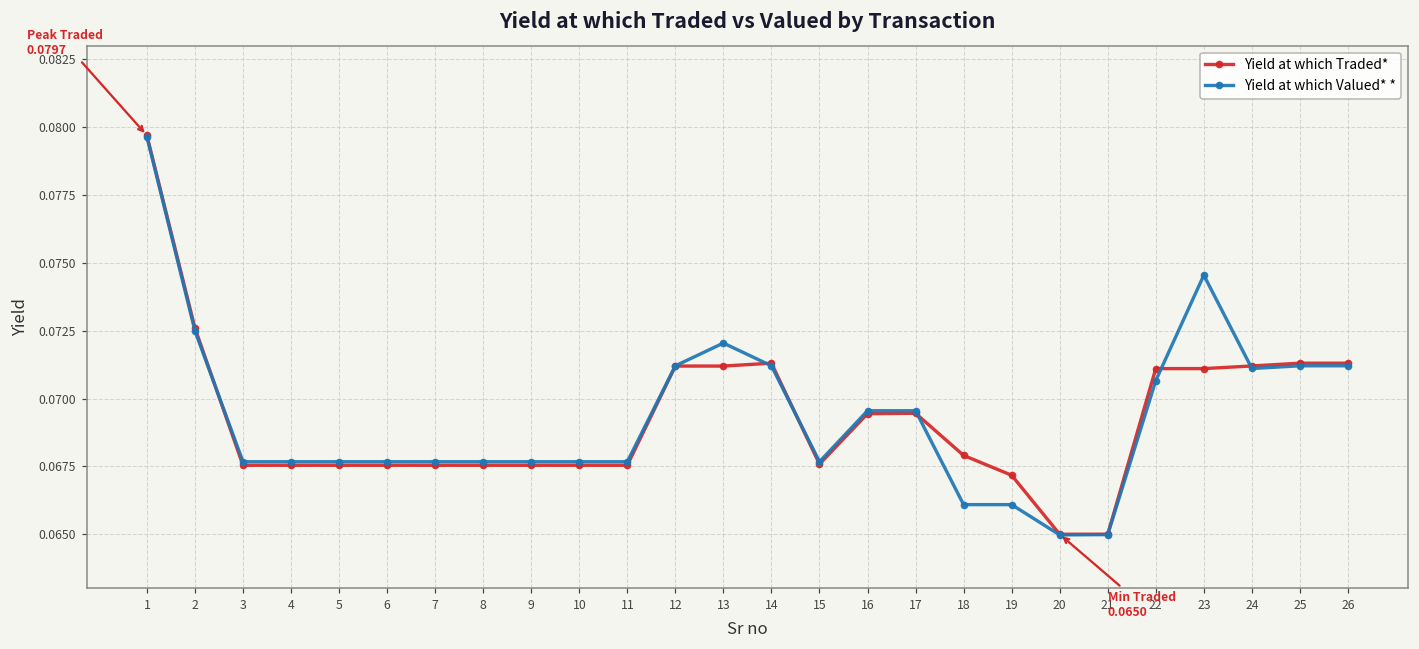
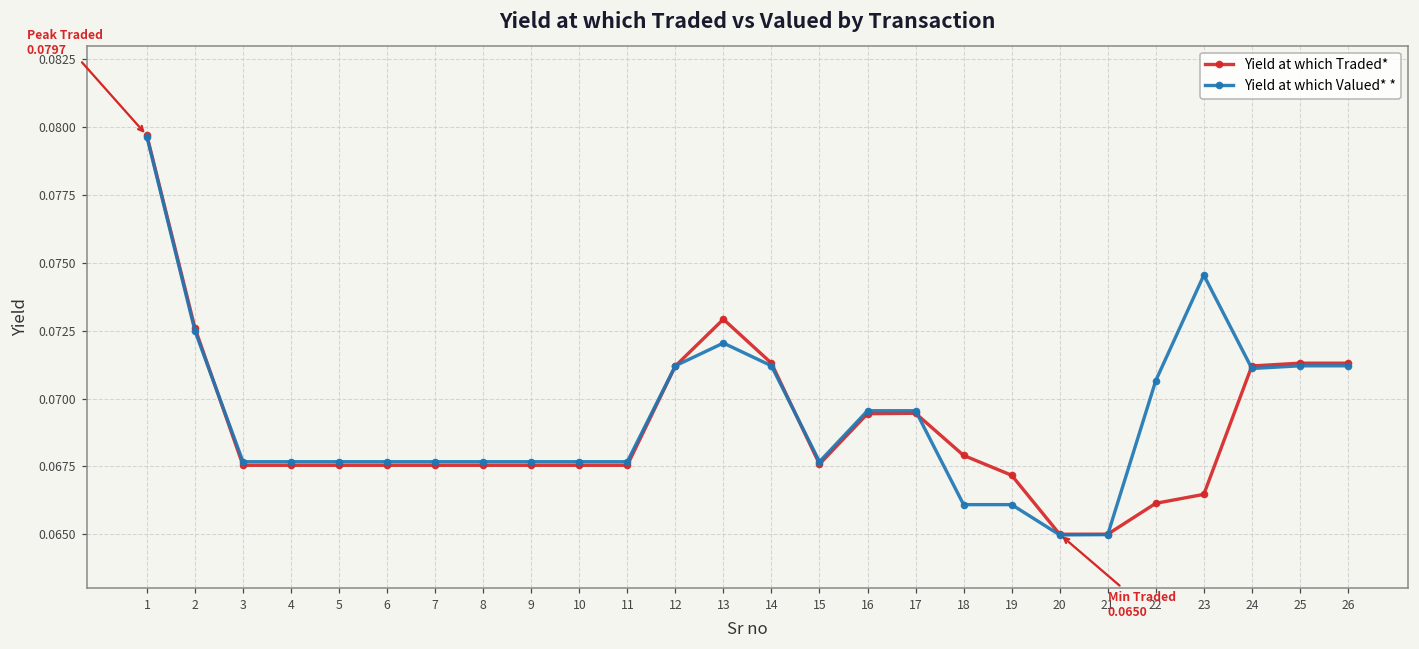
Yield at which Traded*, 13: 0.0712 -> 0.0729
Yield at which Traded*, 22: 0.0711 -> 0.0661
Yield at which Traded*, 23: 0.0711 -> 0.0665
